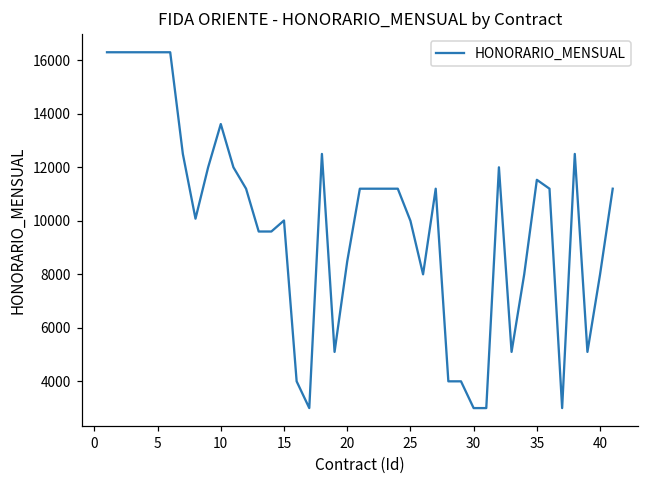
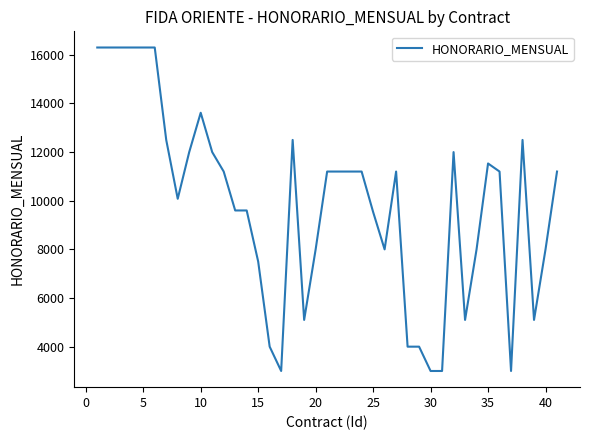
15: 10000 -> 7500
20: 8500 -> 8000
25: 10000 -> 9500
